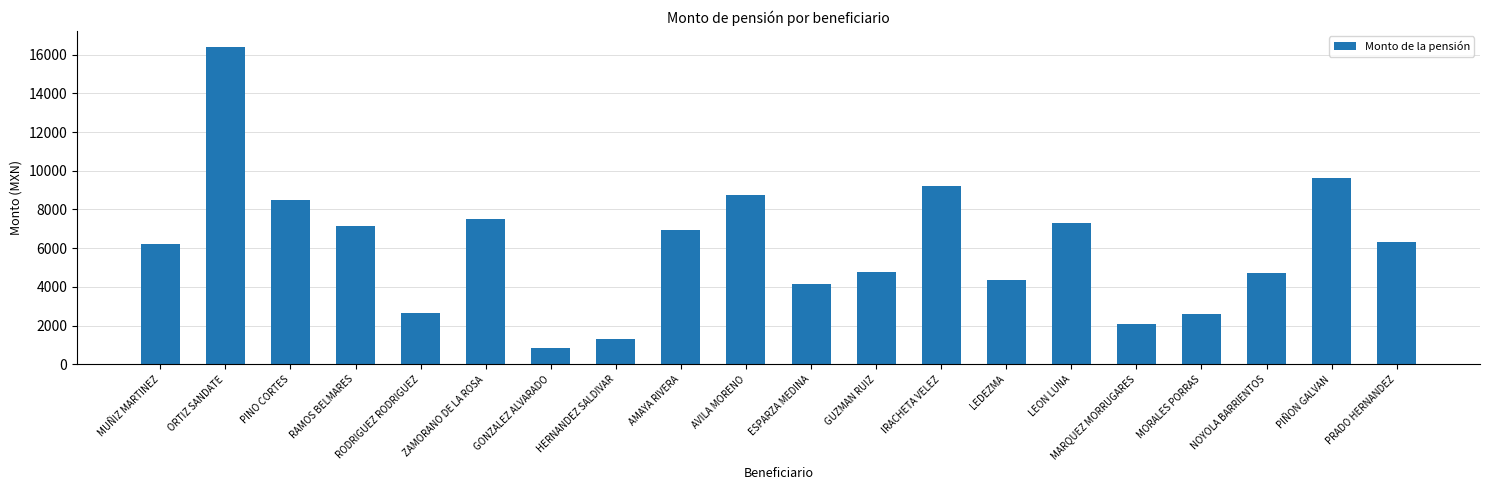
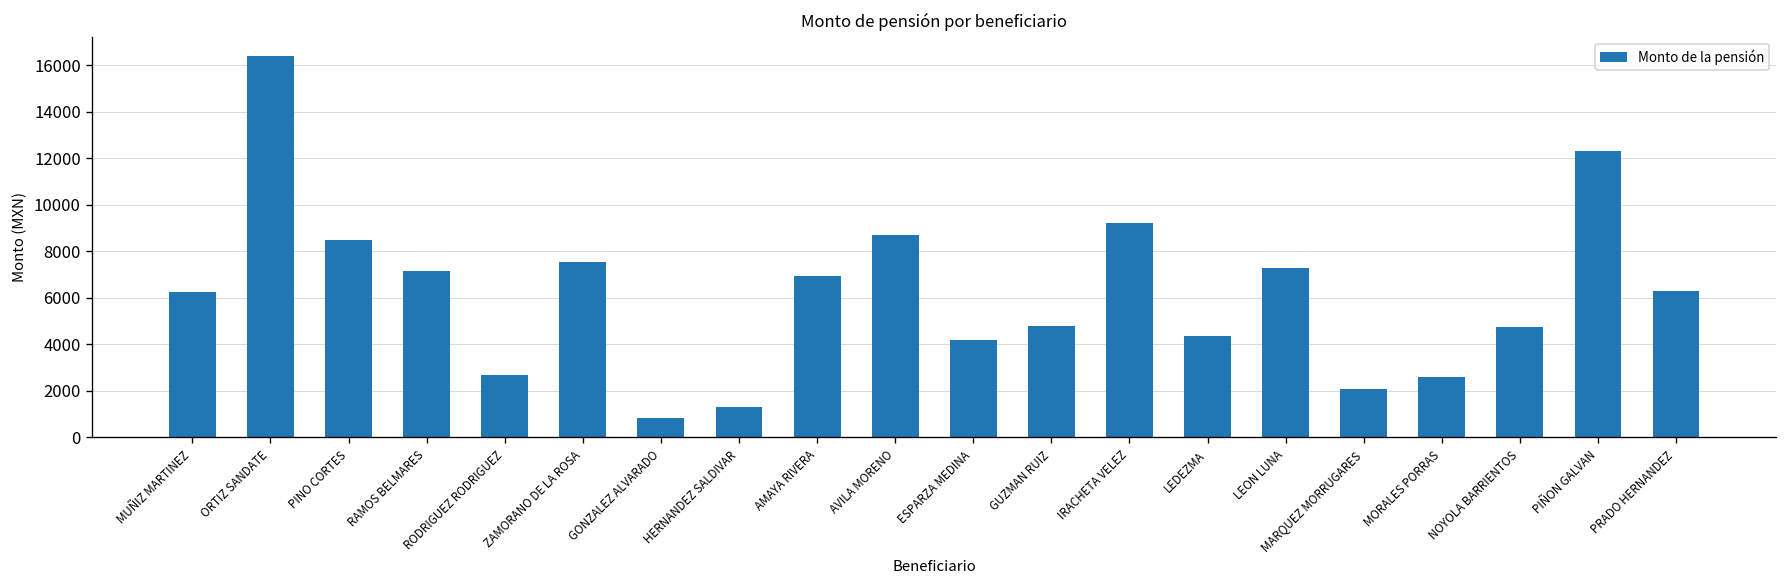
PIÑON GALVAN: 9600 -> 12300
